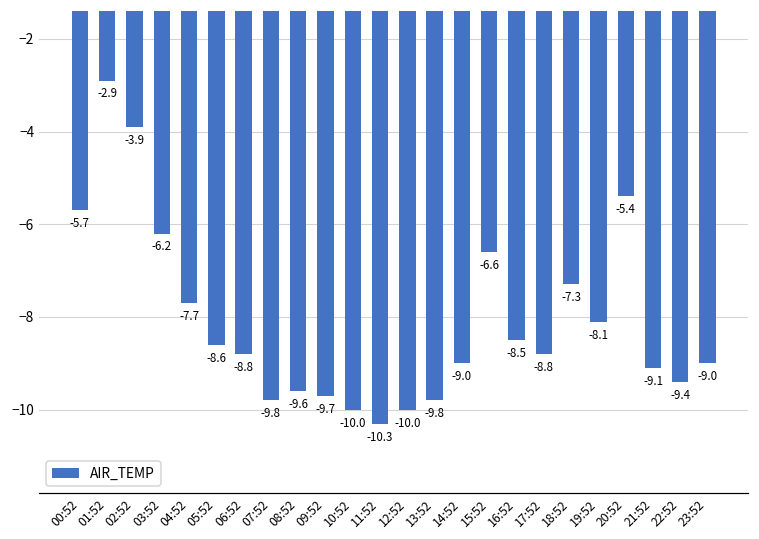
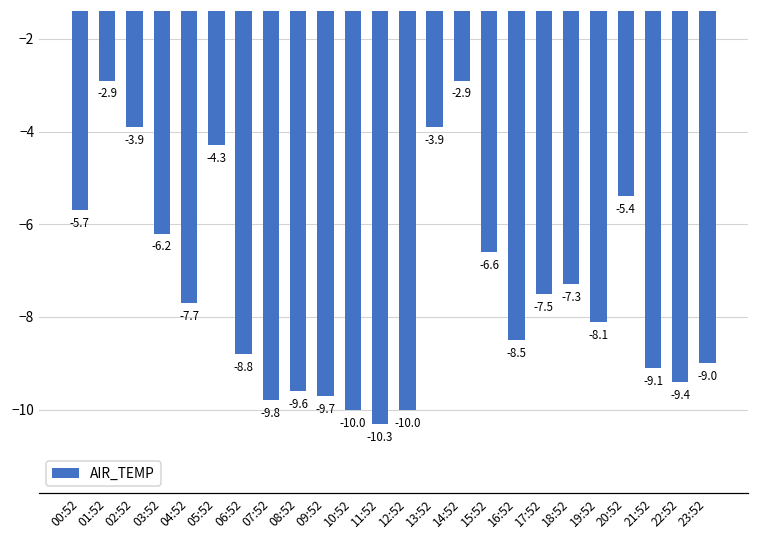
05:52: -8.6 -> -4.3
13:52: -9.8 -> -3.9
14:52: -9.0 -> -2.9
17:52: -8.8 -> -7.5
